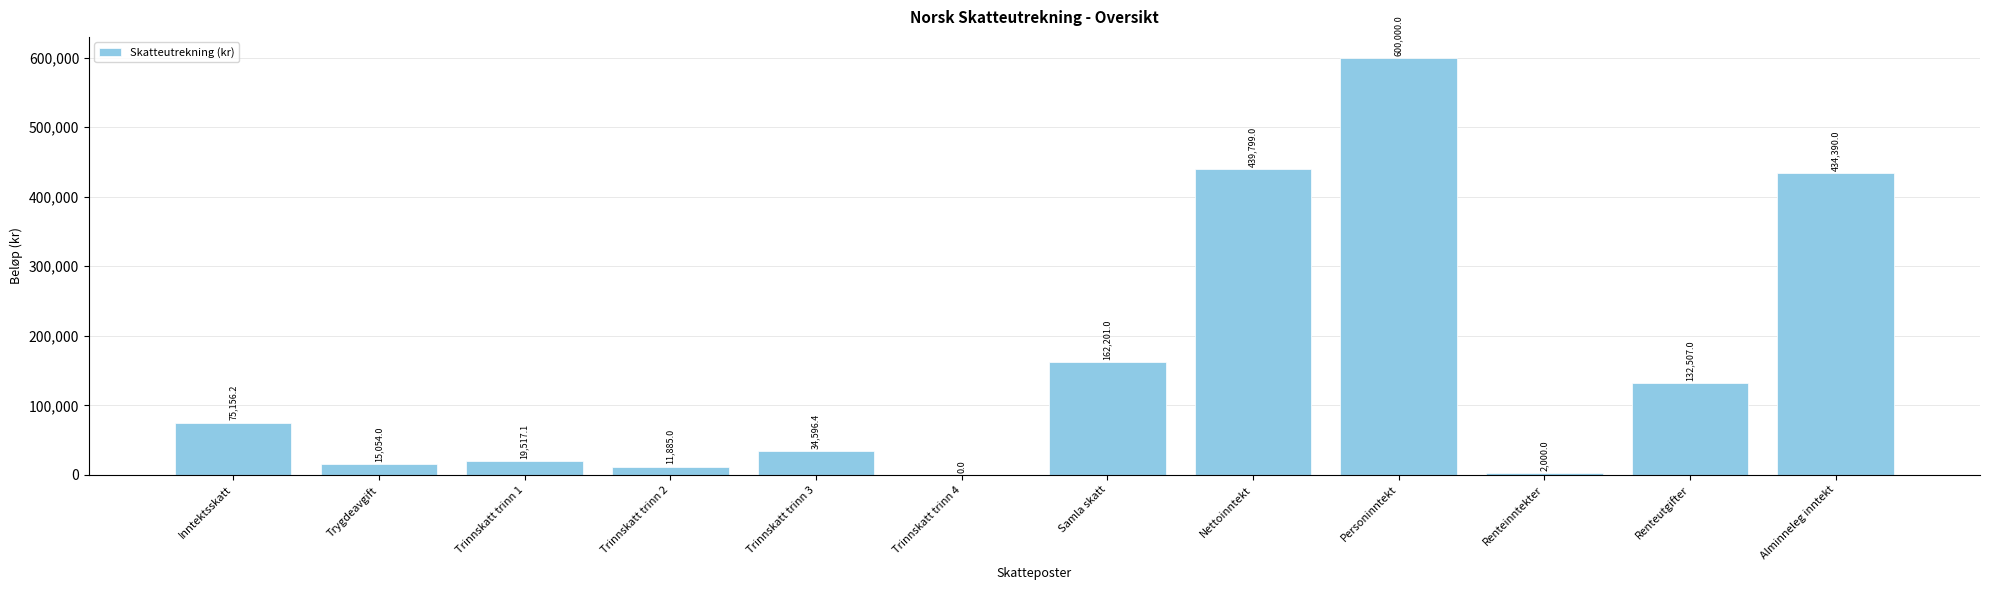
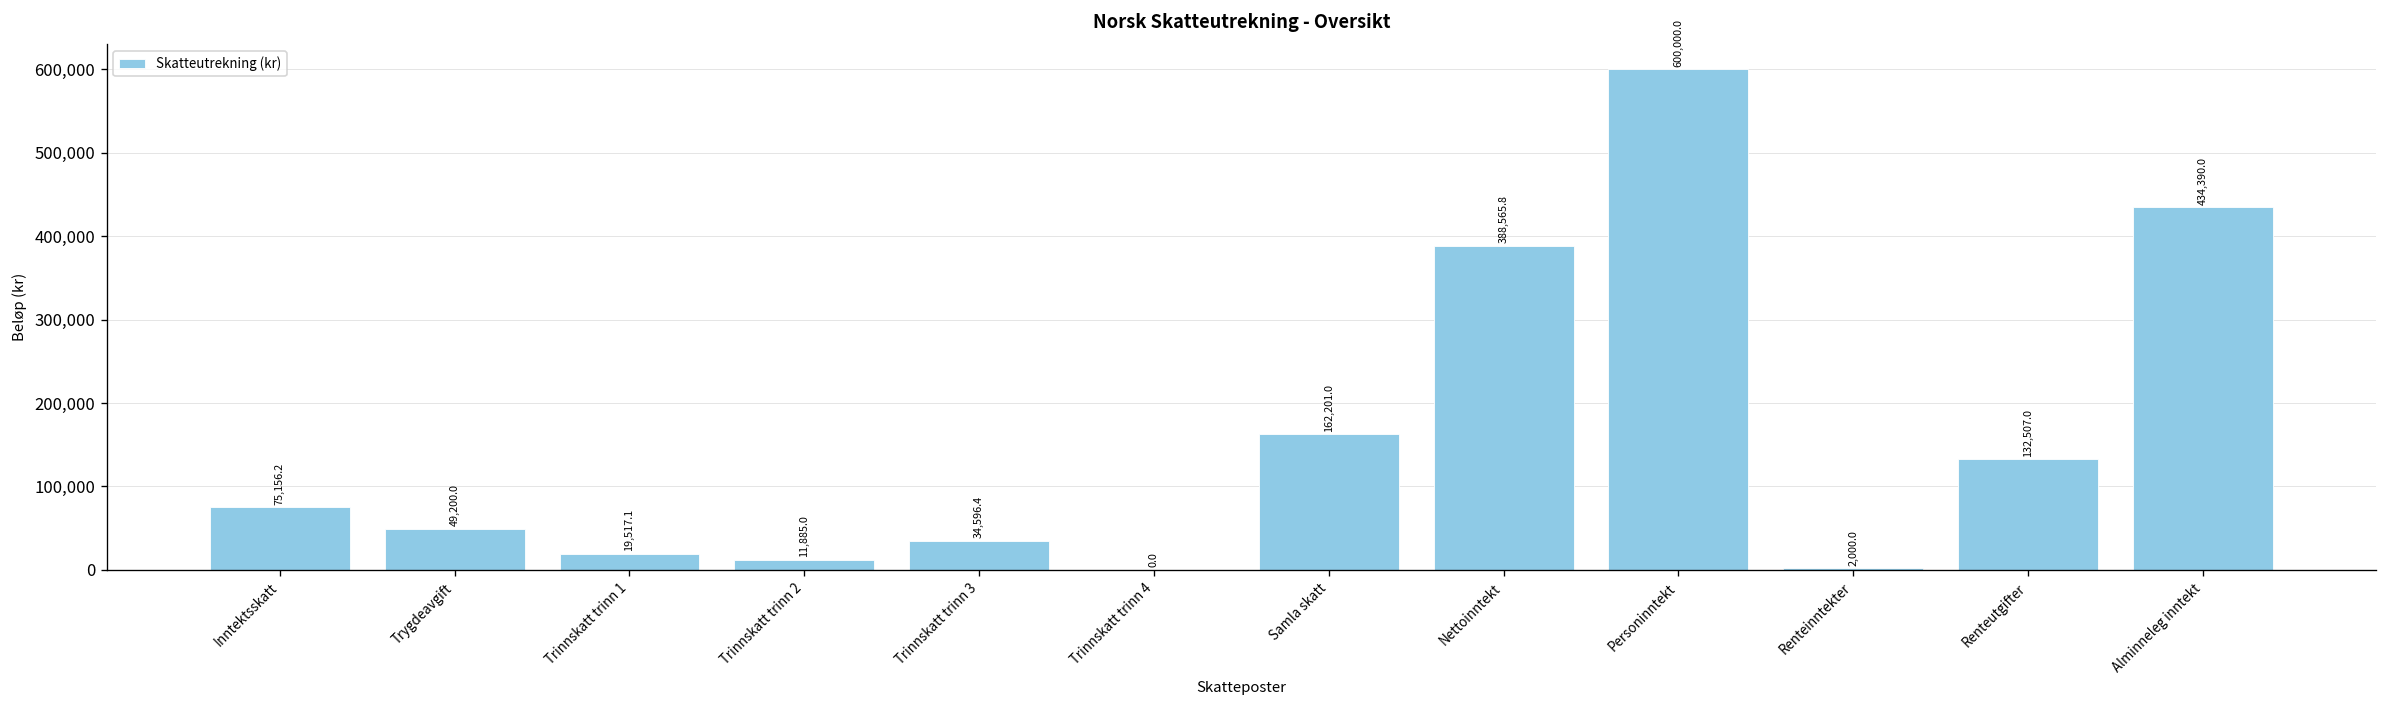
Trygdeavgift: 15,054.0 -> 49,200.0
Nettoinntekt: 439,799.0 -> 388,565.8
